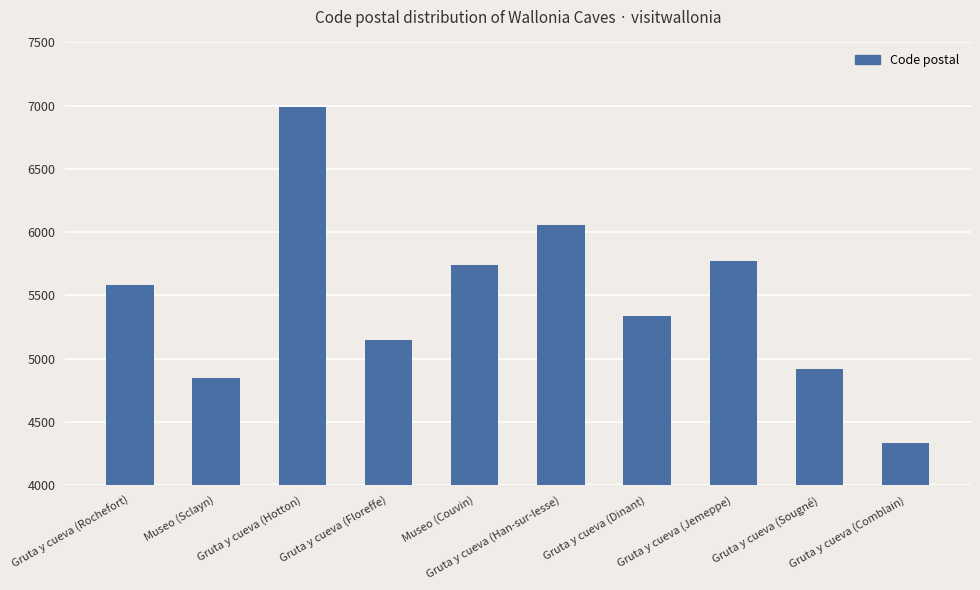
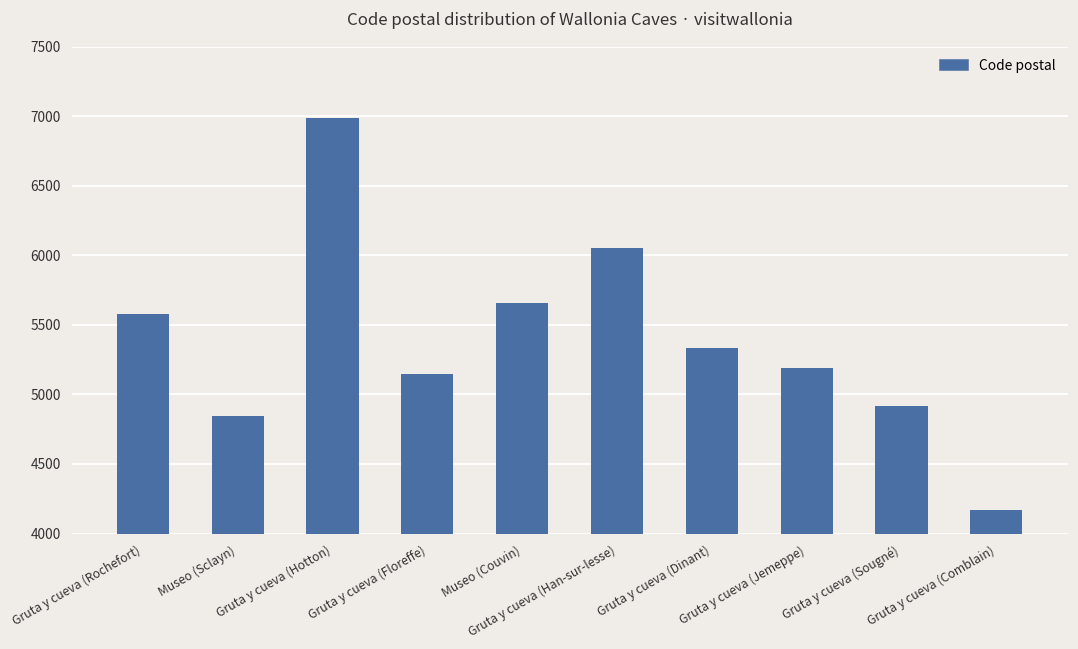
Museo (Couvin): 5740 -> 5660
Gruta y cueva (Jemeppe): 5770 -> 5190
Gruta y cueva (Comblain): 4330 -> 4170
